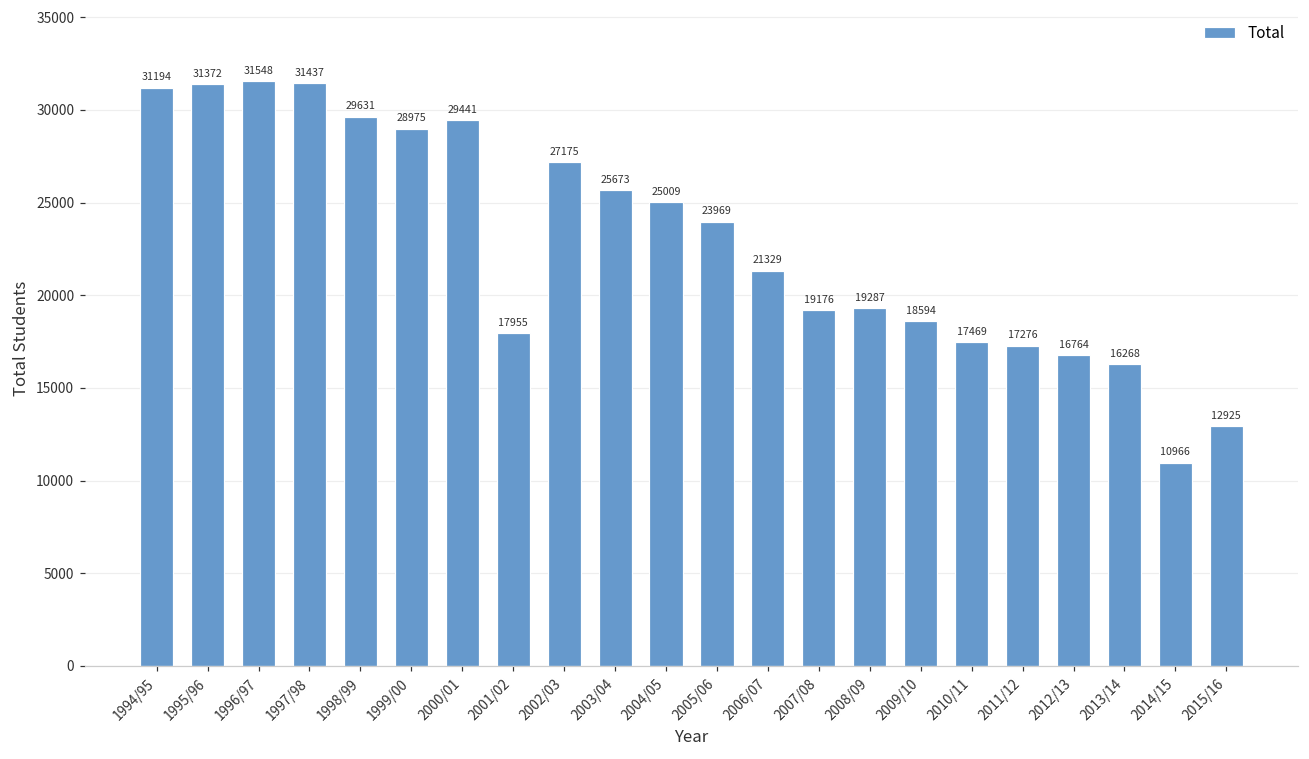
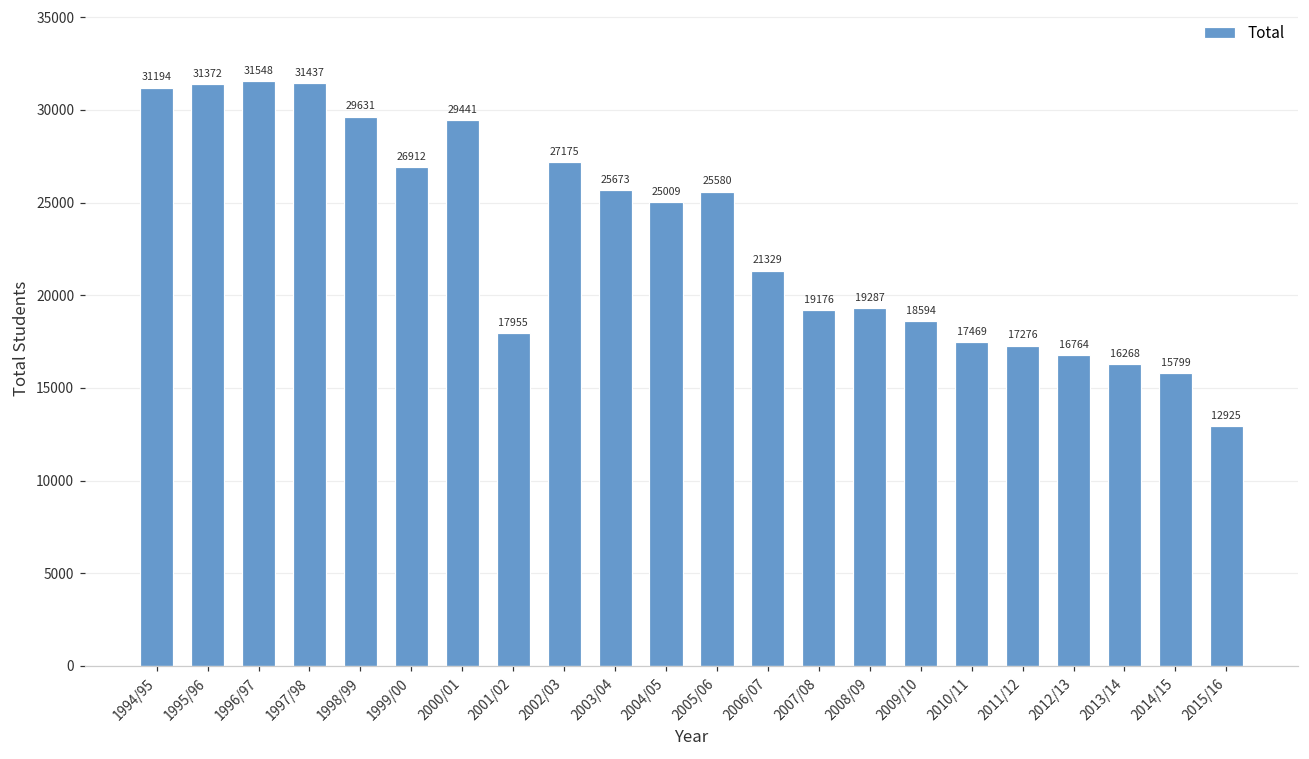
1999/00: 28975 -> 26912
2005/06: 23969 -> 25580
2014/15: 10966 -> 15799
